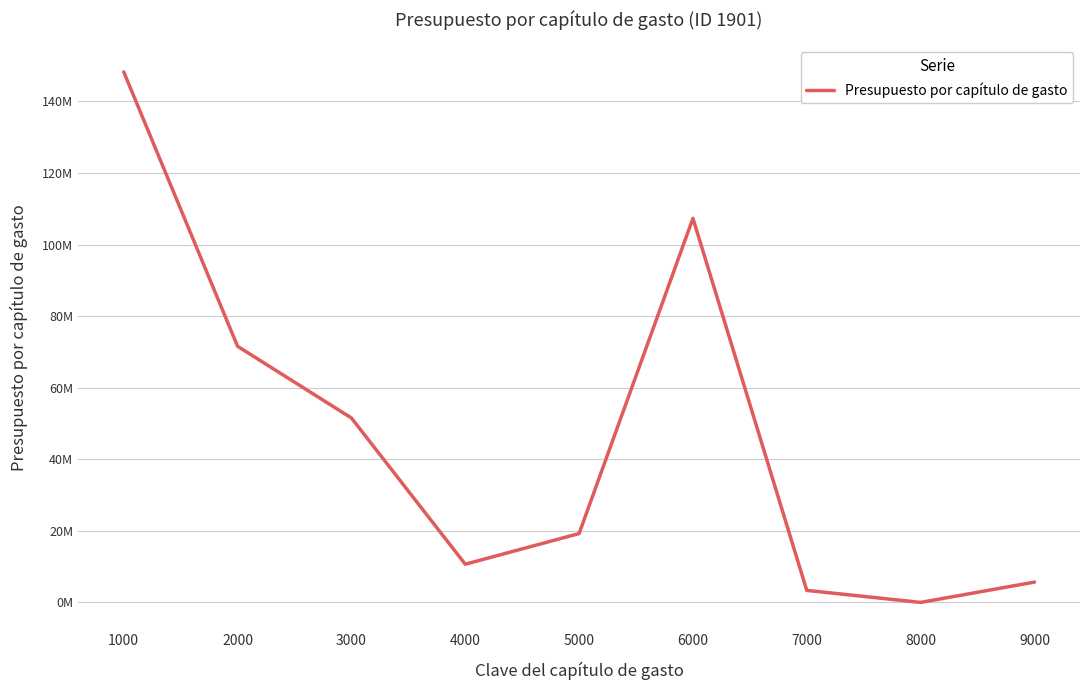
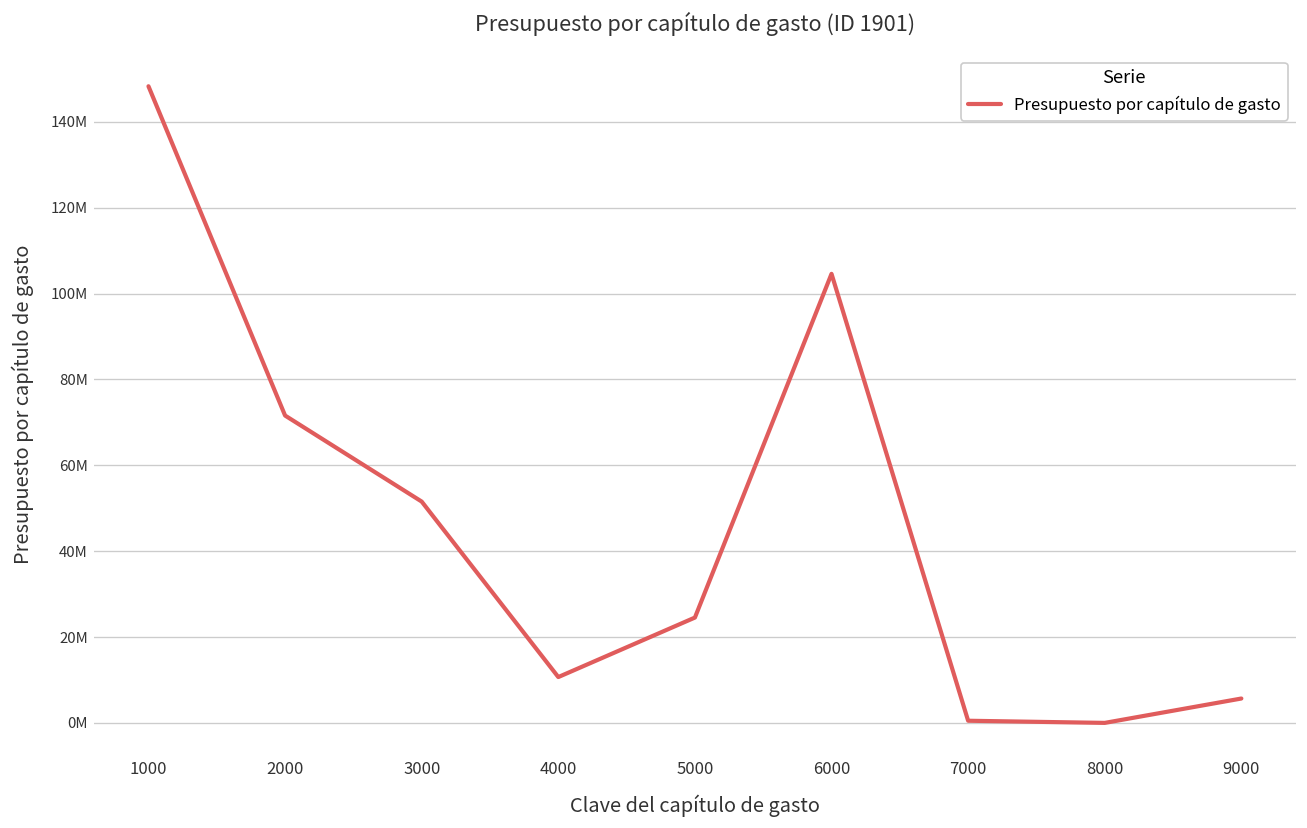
5000: 19000000 -> 25000000
6000: 107000000 -> 105000000
7000: 3000000 -> 1000000
